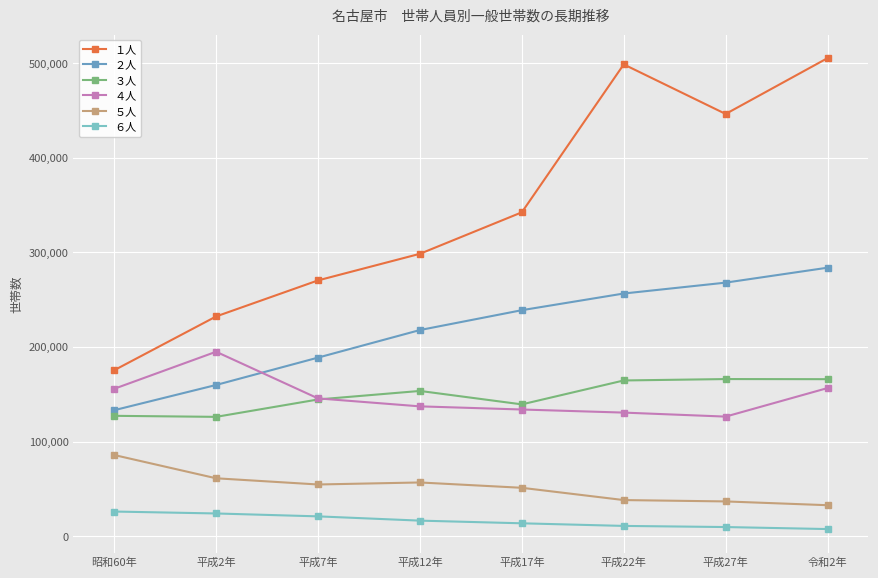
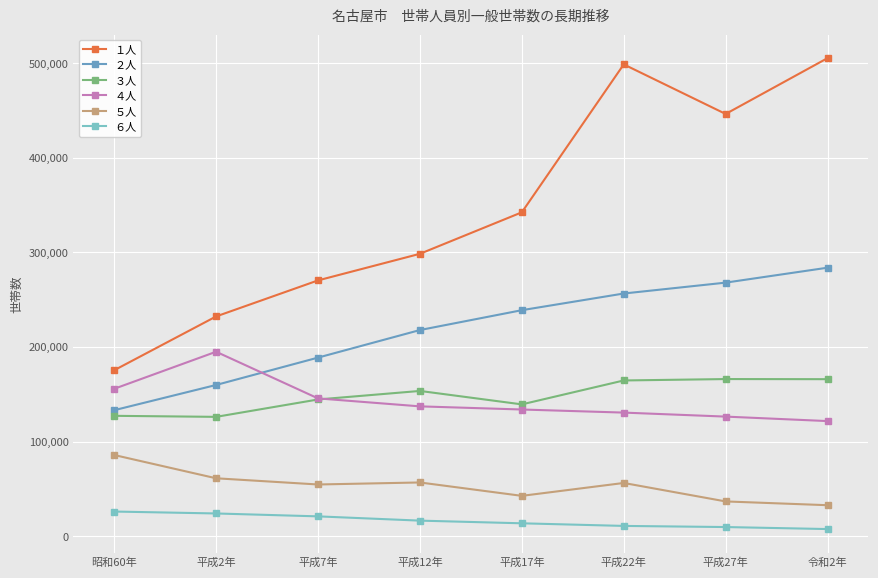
５人, 平成17年: 50,000 -> 40,000
５人, 平成22年: 40,000 -> 60,000
４人, 令和2年: 160,000 -> 120,000
